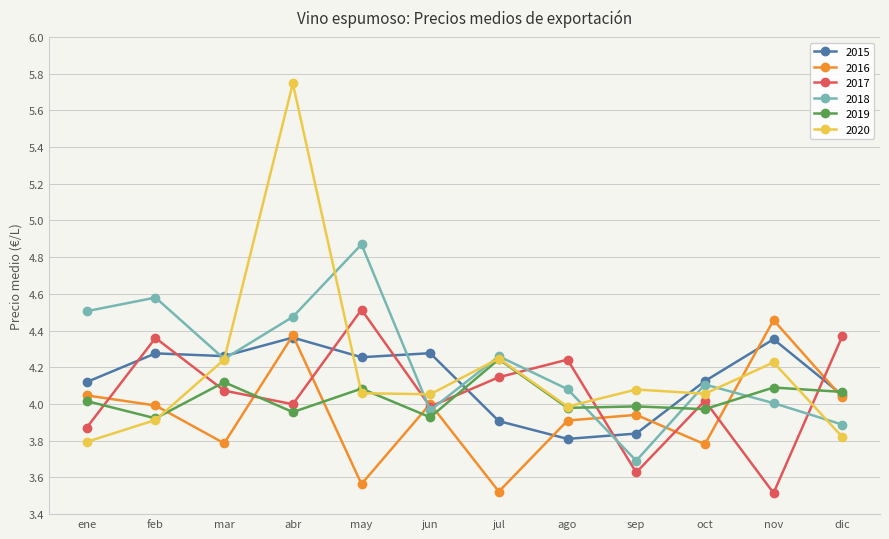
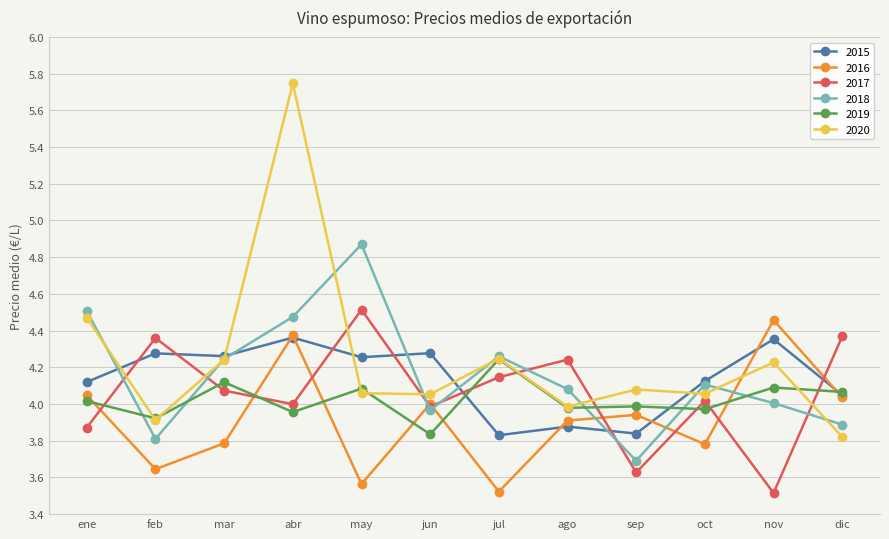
2020, ene: 3.79 -> 4.47
2016, feb: 3.99 -> 3.65
2018, feb: 4.58 -> 3.81
2019, jun: 3.93 -> 3.84
2015, jul: 3.91 -> 3.83
2015, ago: 3.81 -> 3.88
